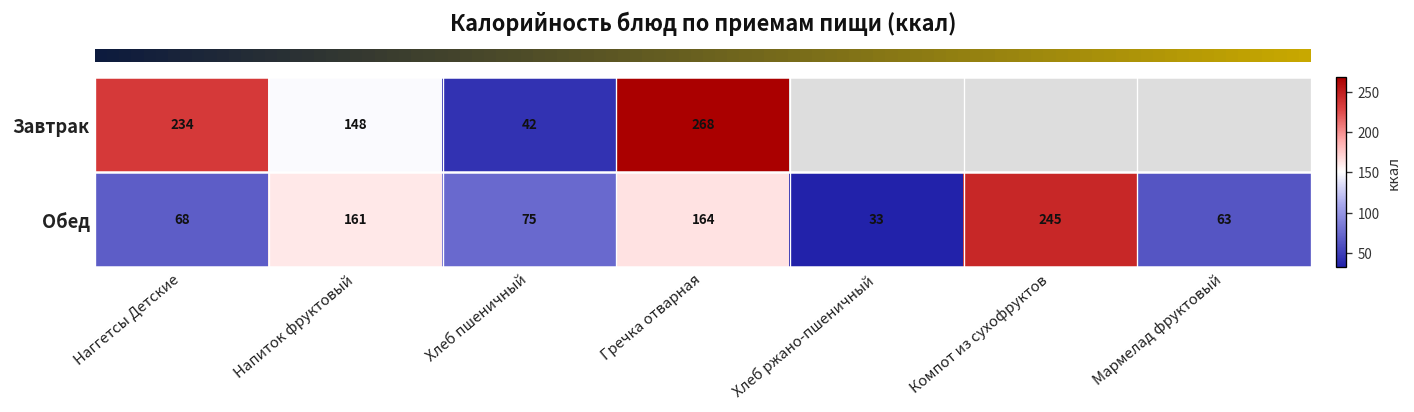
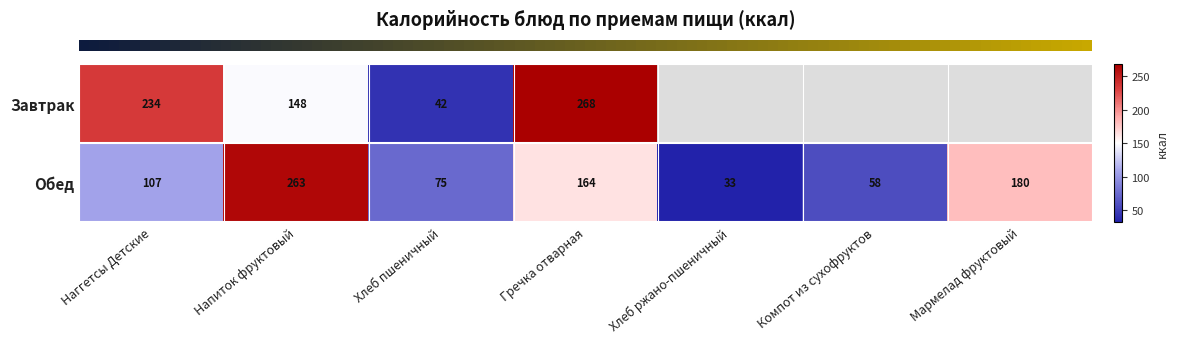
Обед, Наггетсы Детские: 68 -> 107
Обед, Напиток фруктовый: 161 -> 263
Обед, Компот из сухофруктов: 245 -> 58
Обед, Мармелад фруктовый: 63 -> 180
